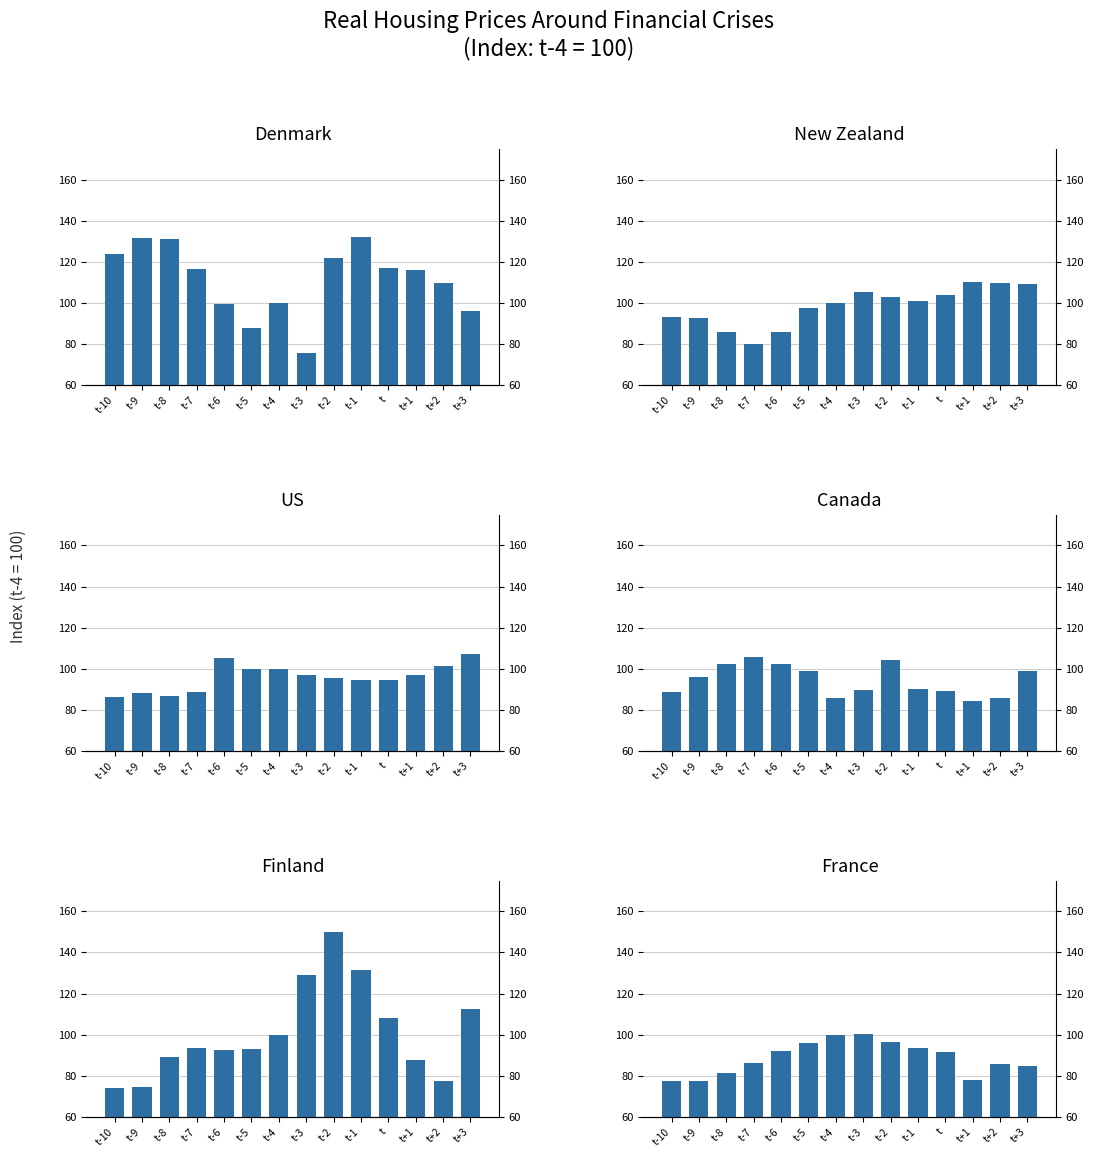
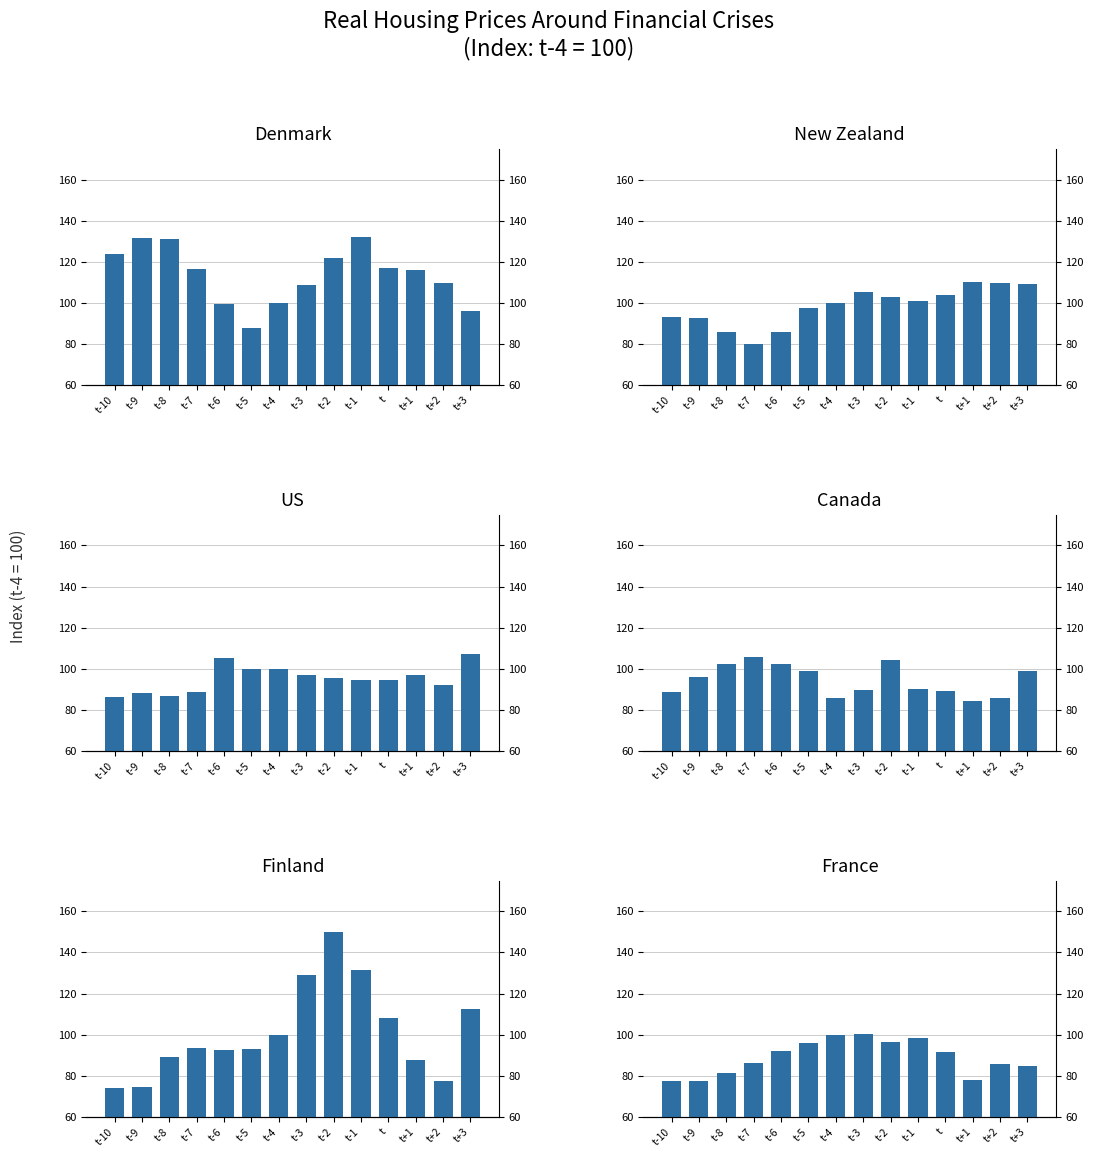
Denmark, t-3: 75 -> 108
US, t+2: 101 -> 92
France, t-1: 93 -> 98
